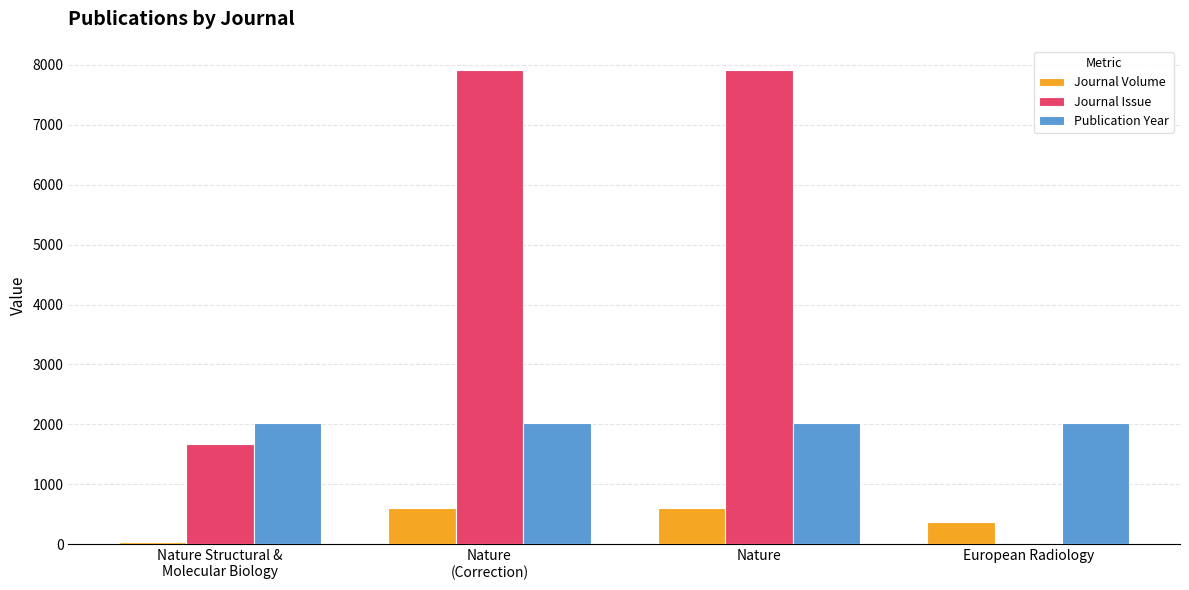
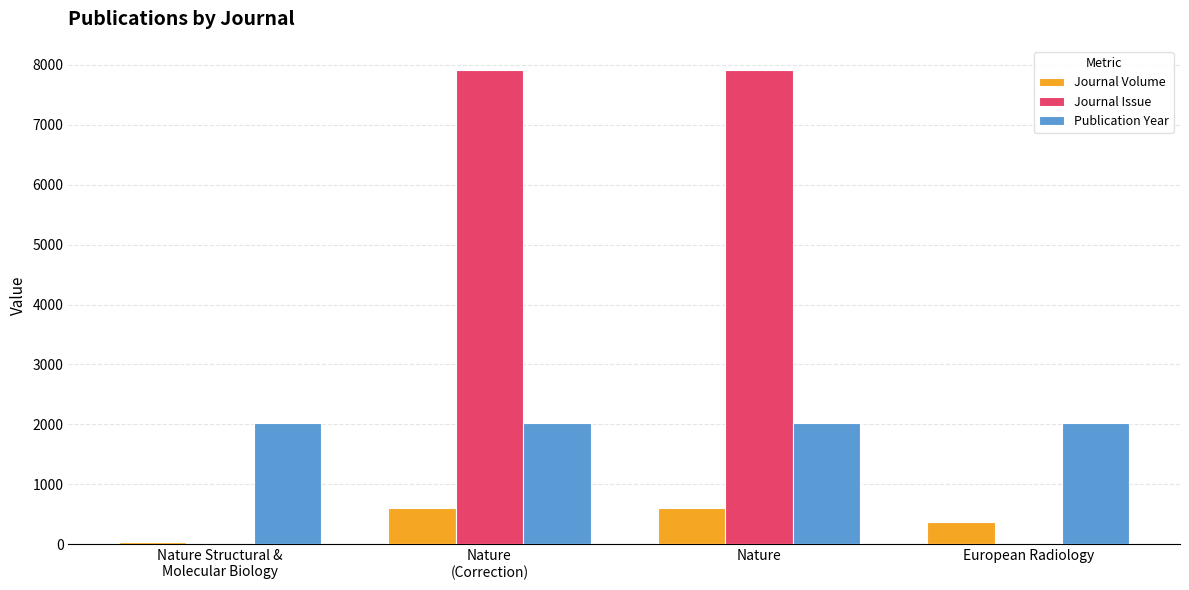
Journal Issue, Nature Structural & Molecular Biology: 1700 -> 0
